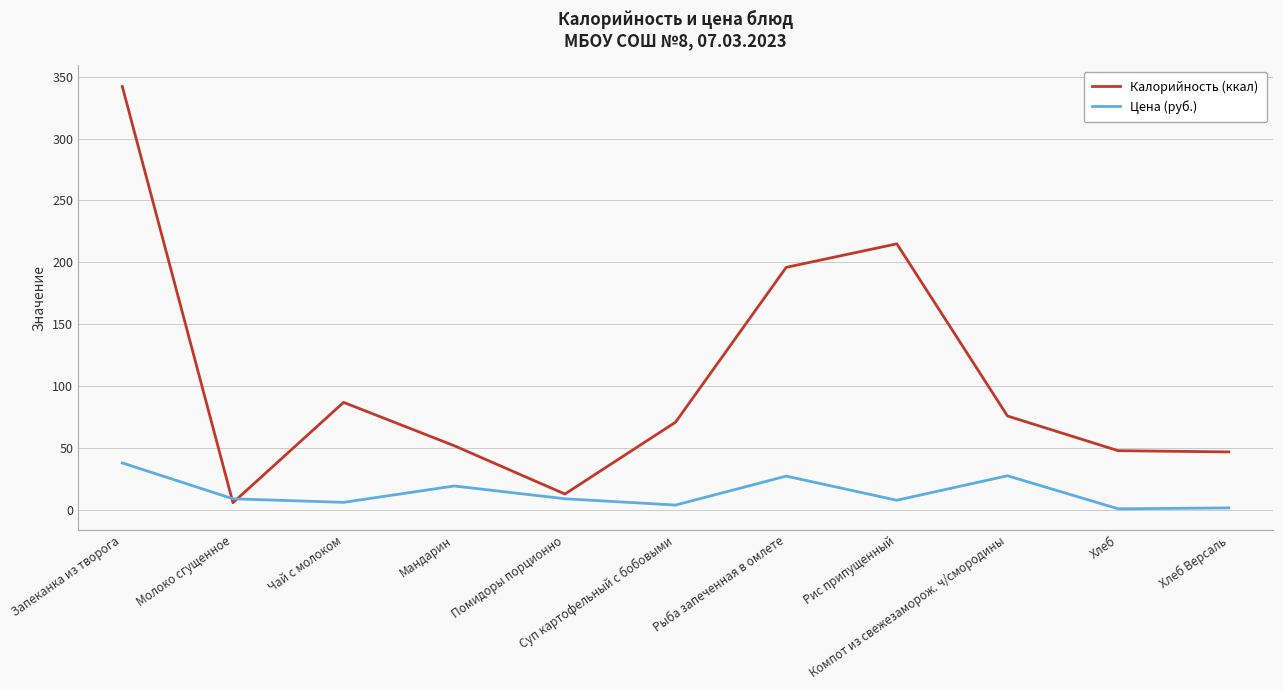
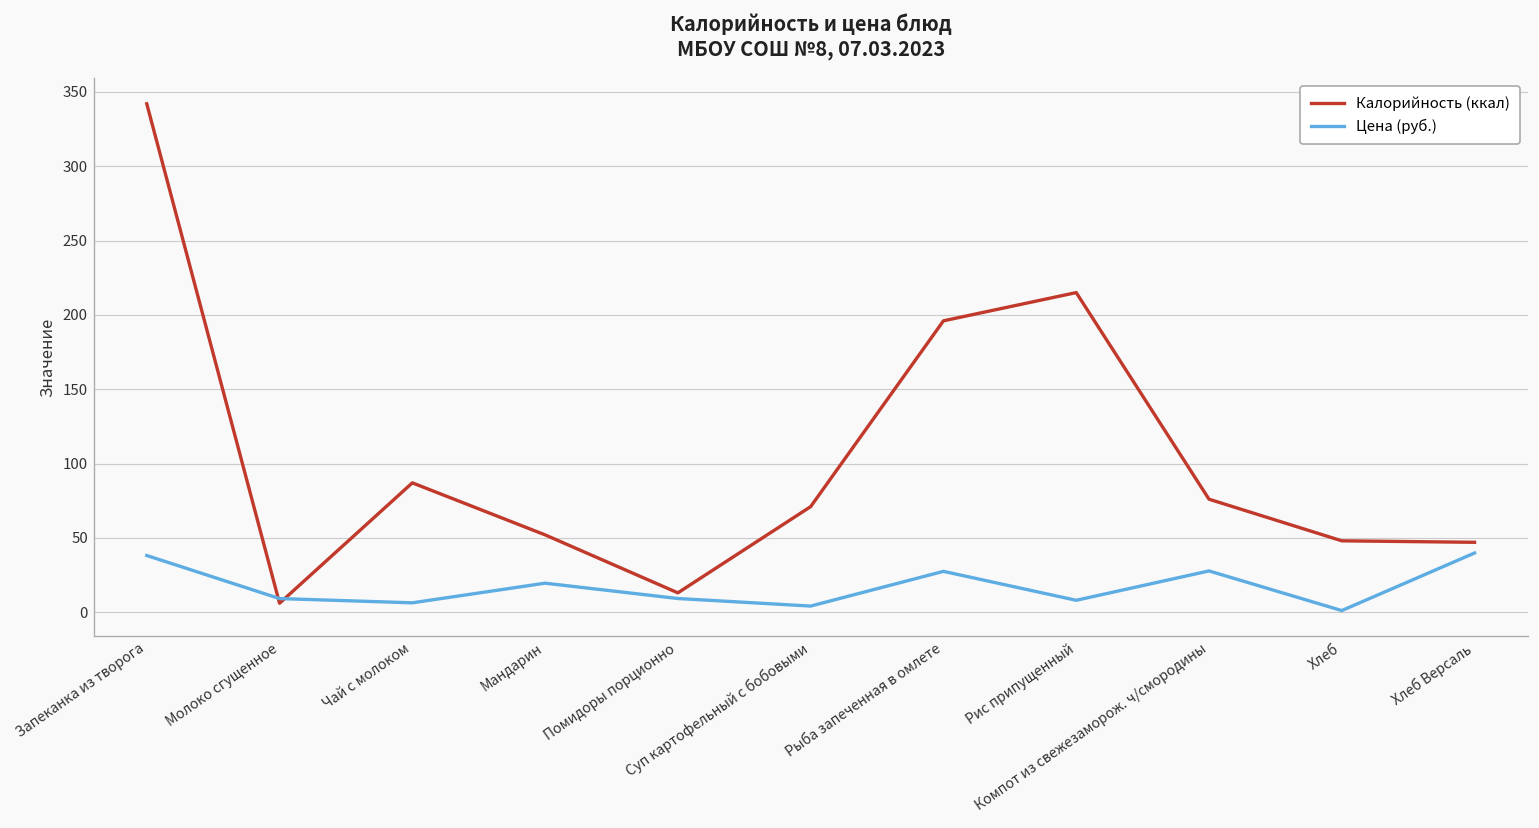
Цена (руб.), Хлеб Версаль: 2 -> 40
